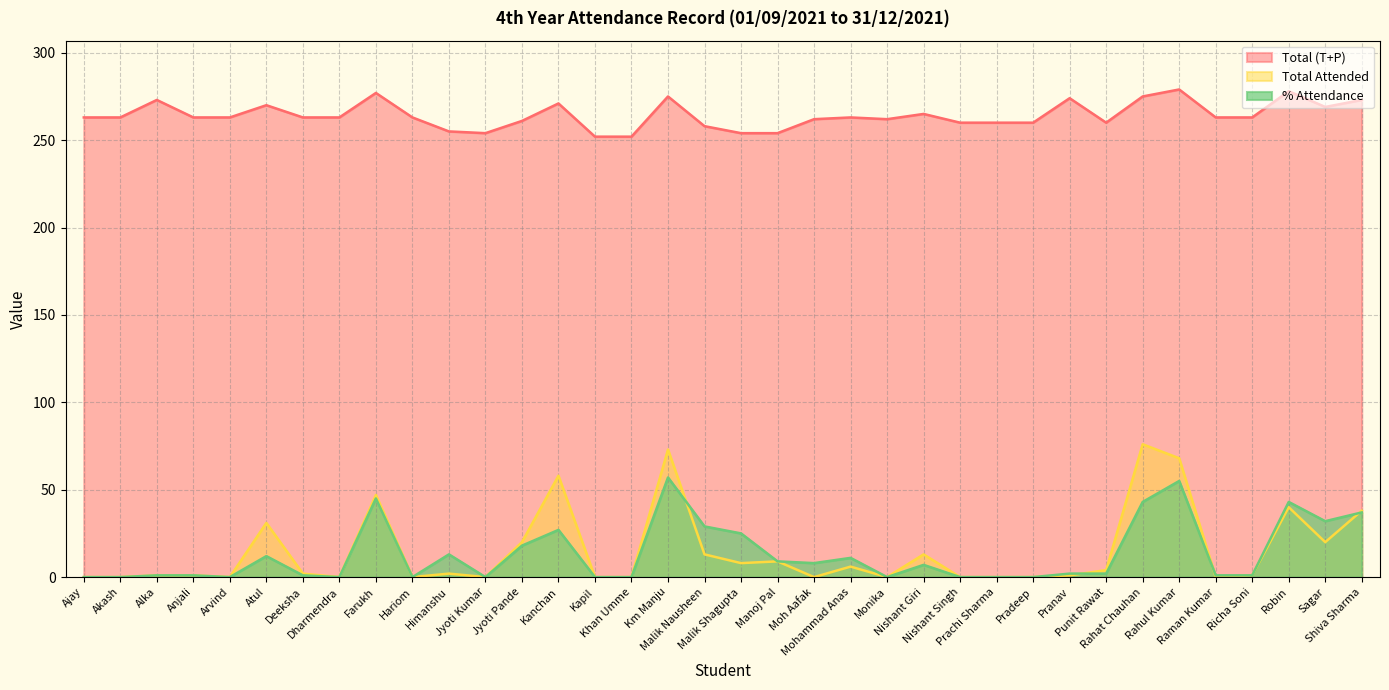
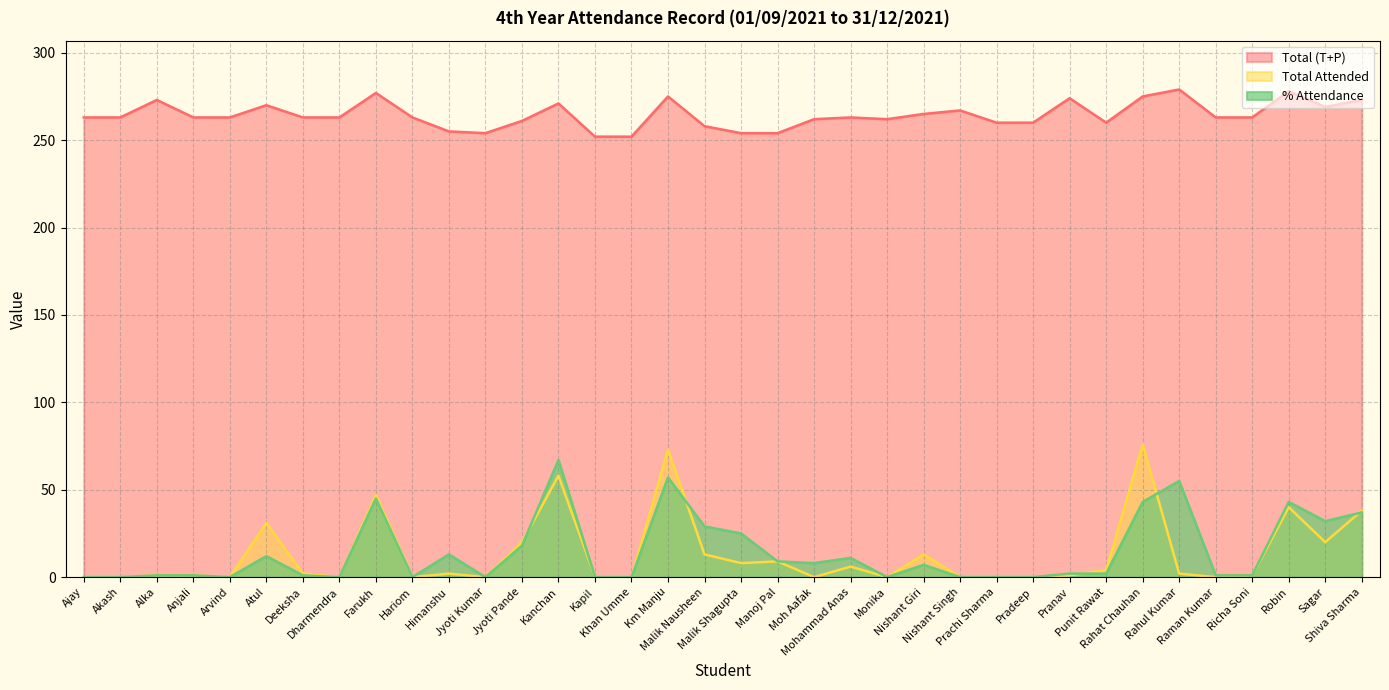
% Attendance, Kanchan: 27 -> 67
Total (T+P), Nishant Singh: 260 -> 267
Total Attended, Rahul Kumar: 68 -> 2
